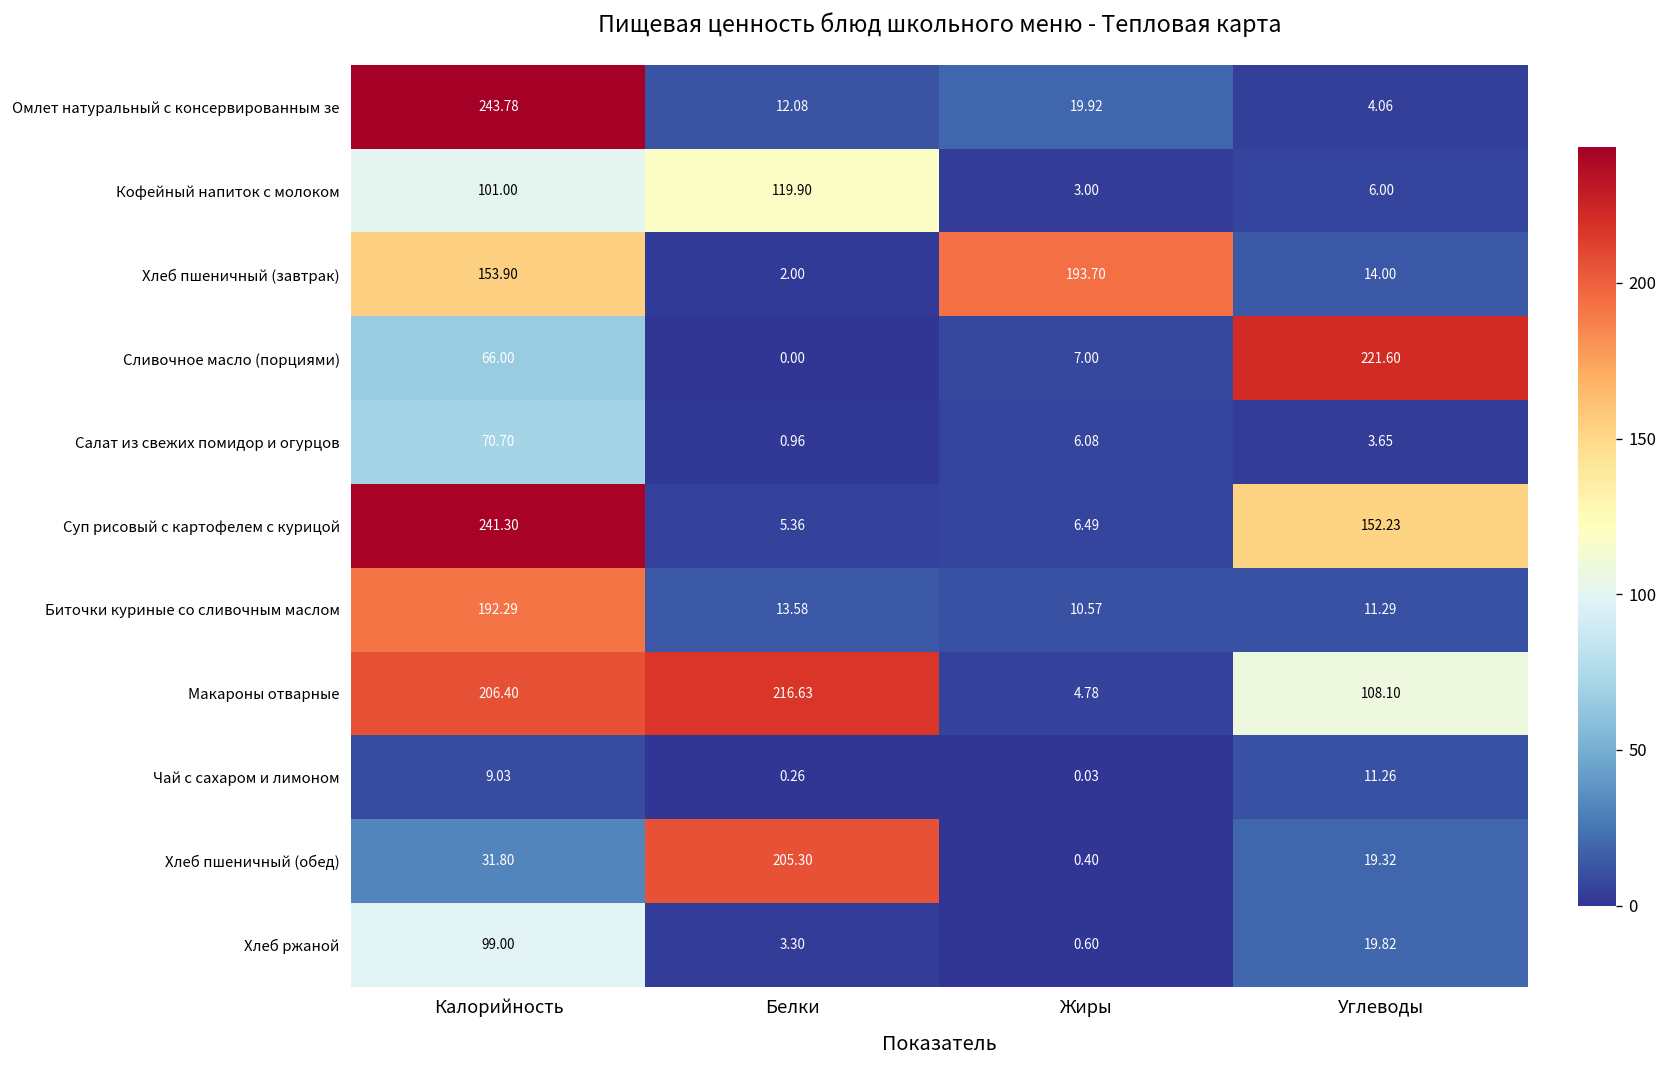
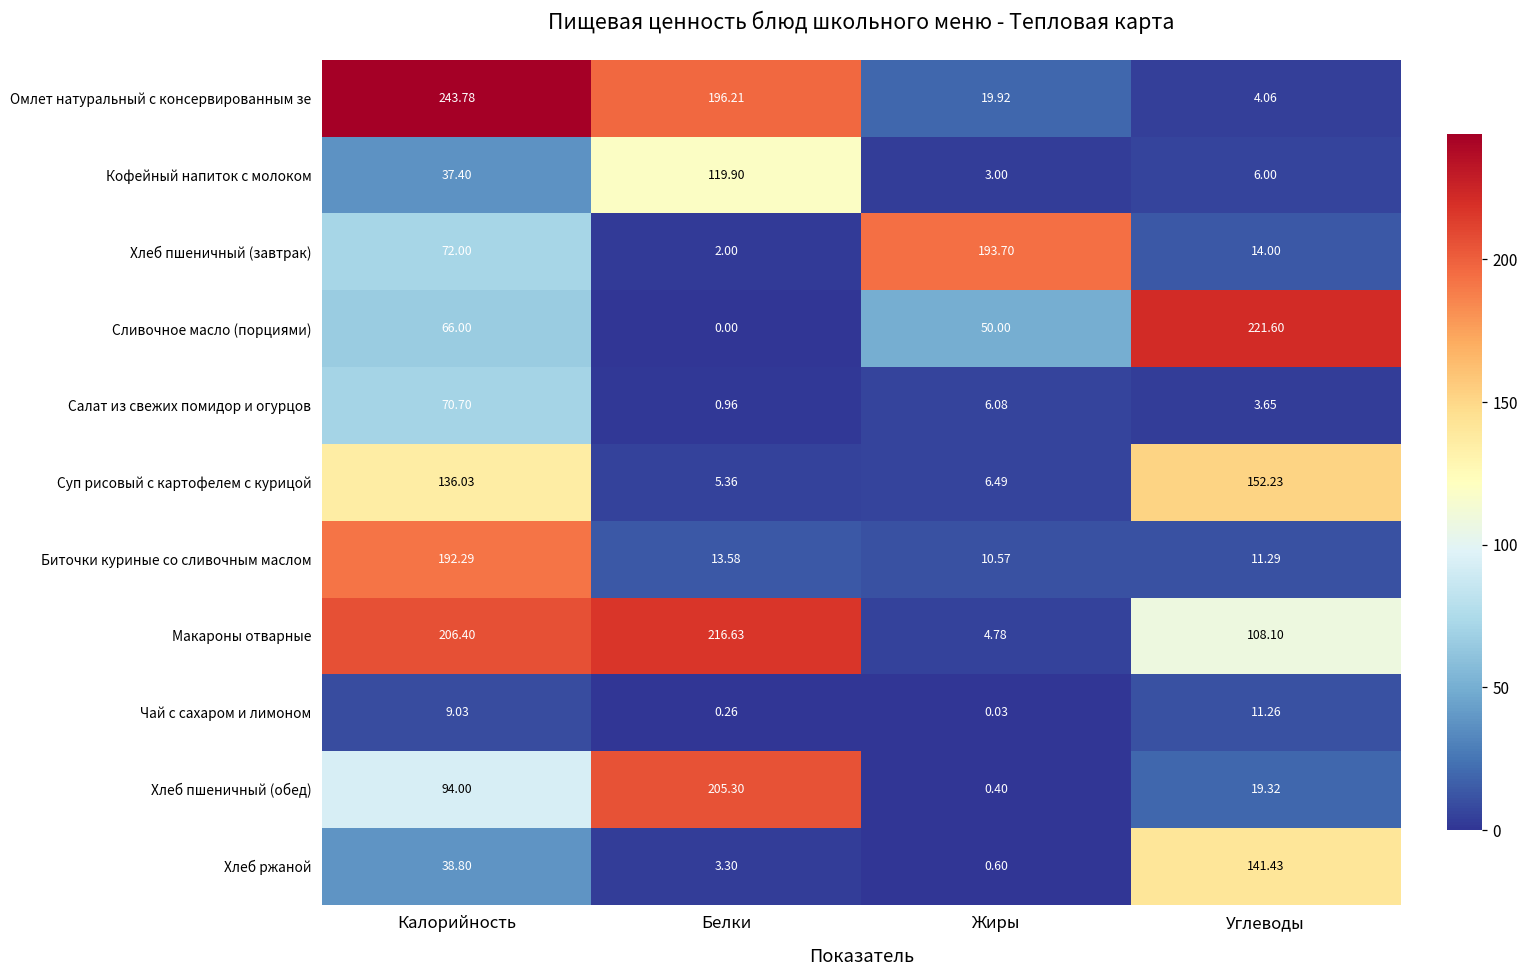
Омлет натуральный с консервированным зе, Белки: 12.08 -> 196.21
Кофейный напиток с молоком, Калорийность: 101.00 -> 37.40
Хлеб пшеничный (завтрак), Калорийность: 153.90 -> 72.00
Сливочное масло (порциями), Жиры: 7.00 -> 50.00
Суп рисовый с картофелем с курицой, Калорийность: 241.30 -> 136.03
Хлеб пшеничный (обед), Калорийность: 31.80 -> 94.00
Хлеб ржаной, Калорийность: 99.00 -> 38.80
Хлеб ржаной, Углеводы: 19.82 -> 141.43
